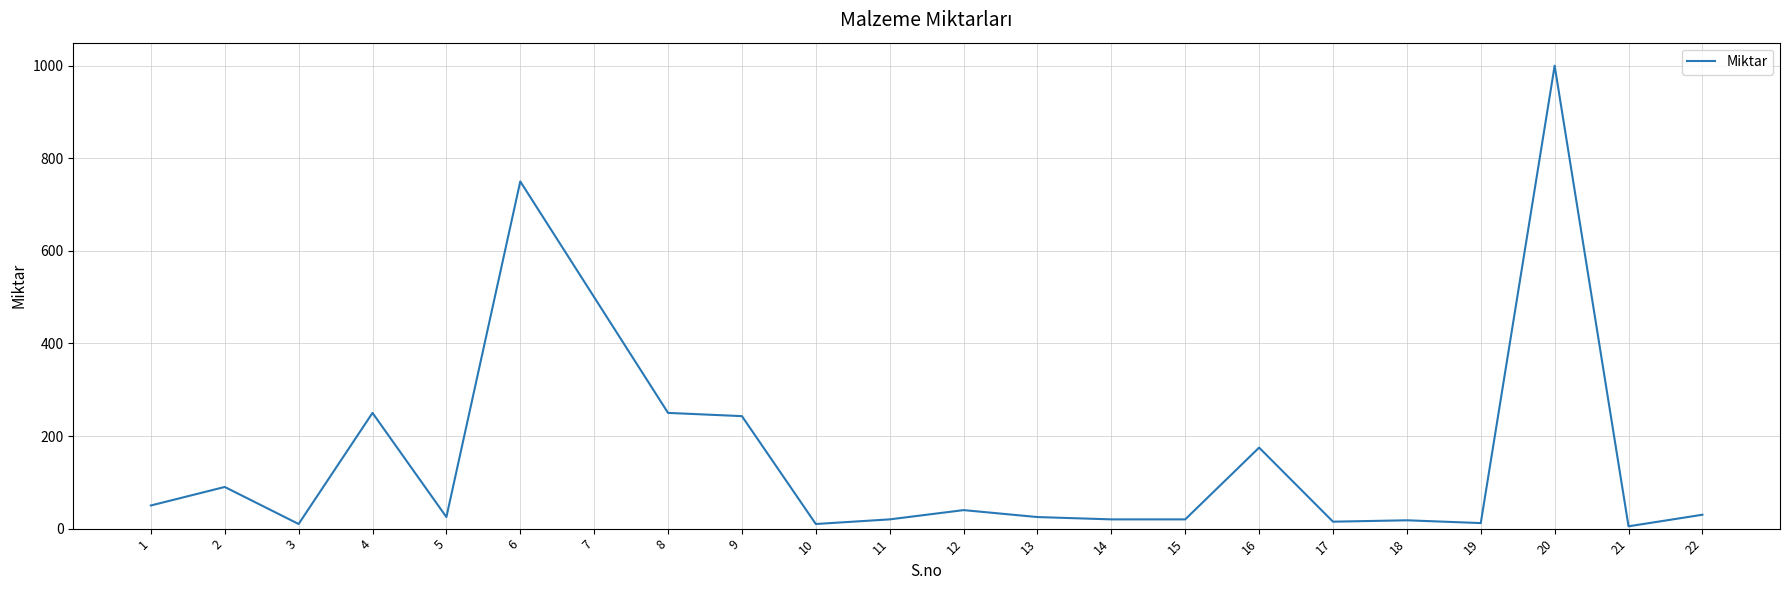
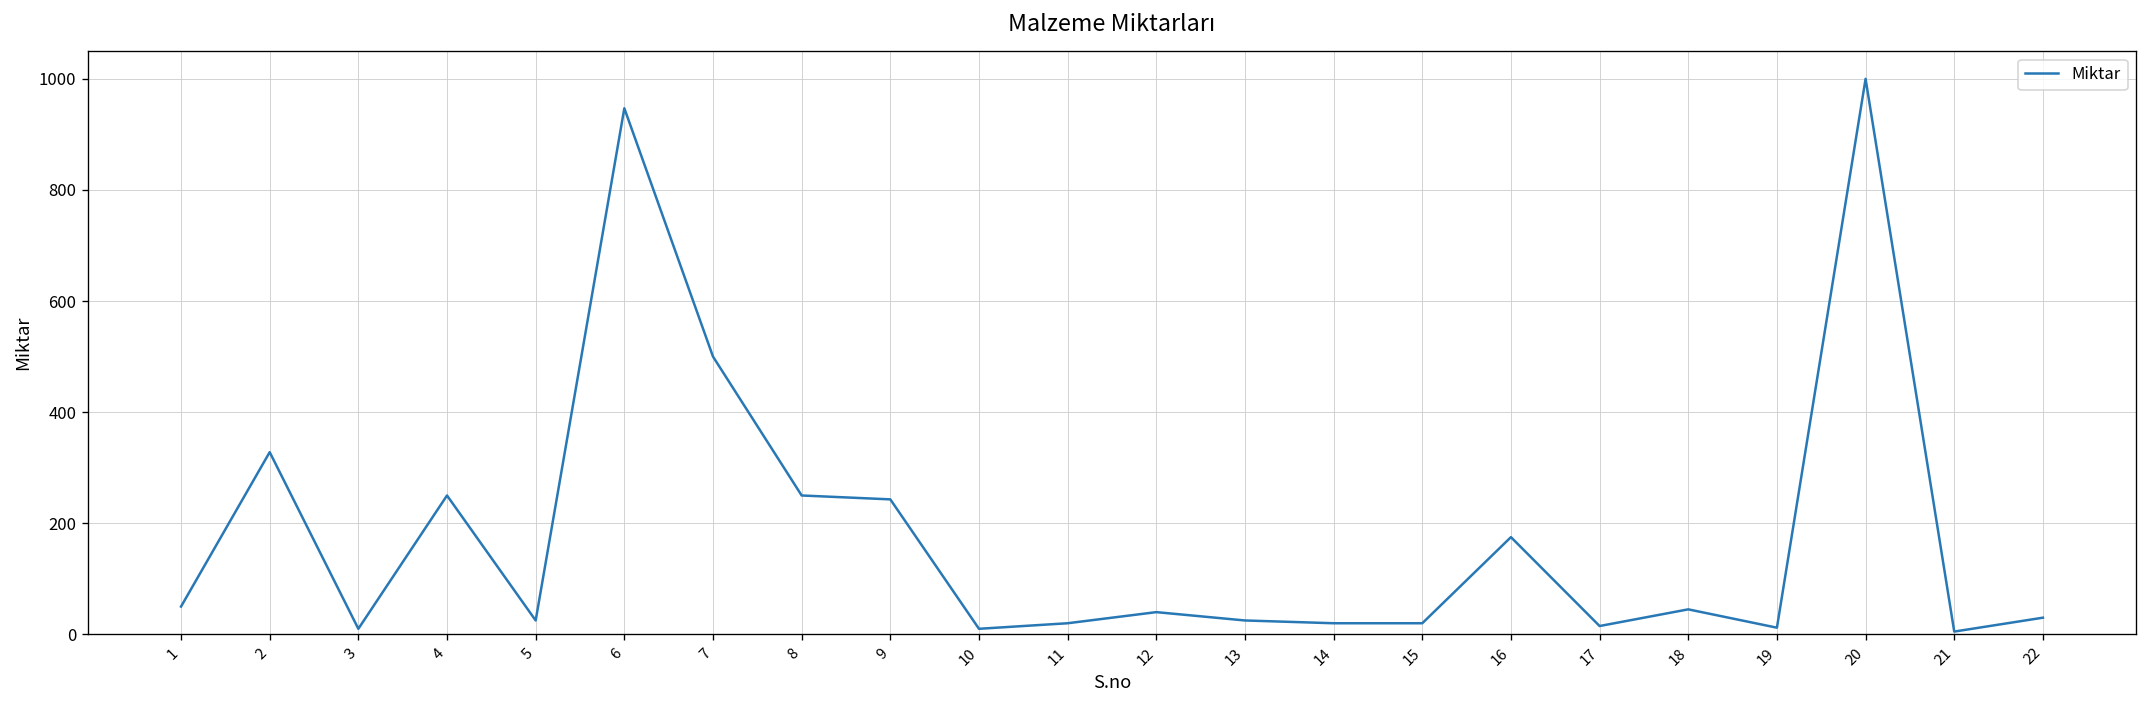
2: 90 -> 330
6: 750 -> 950
18: 20 -> 50
